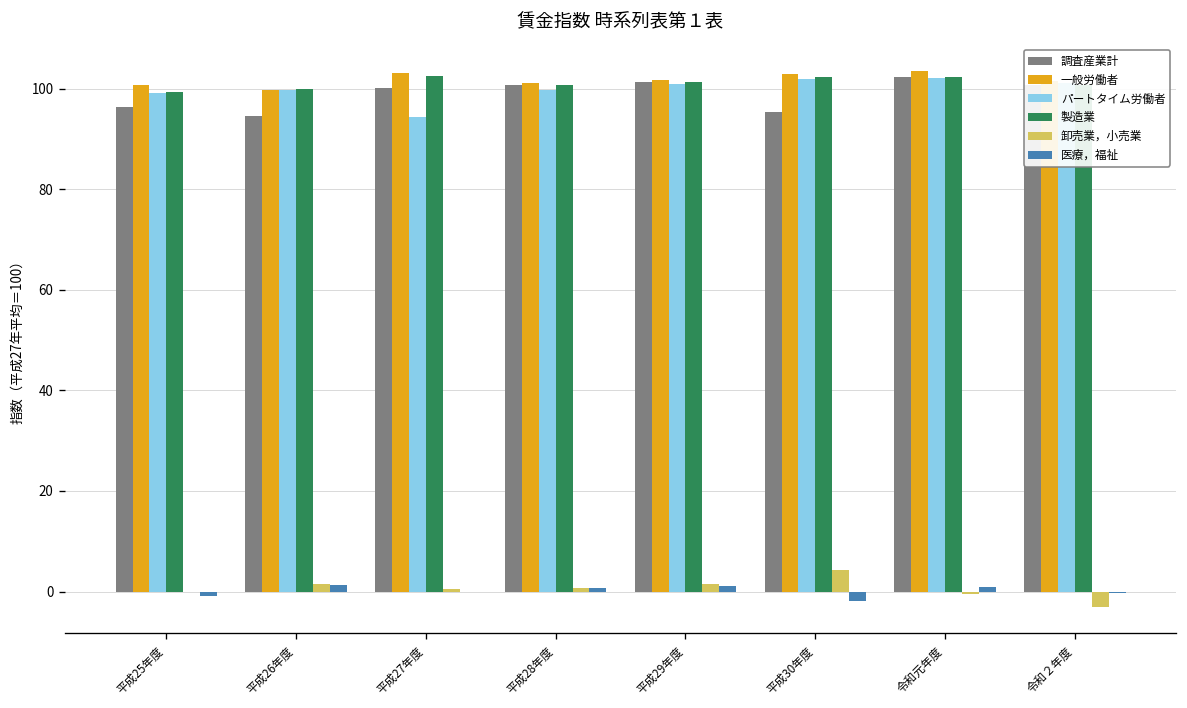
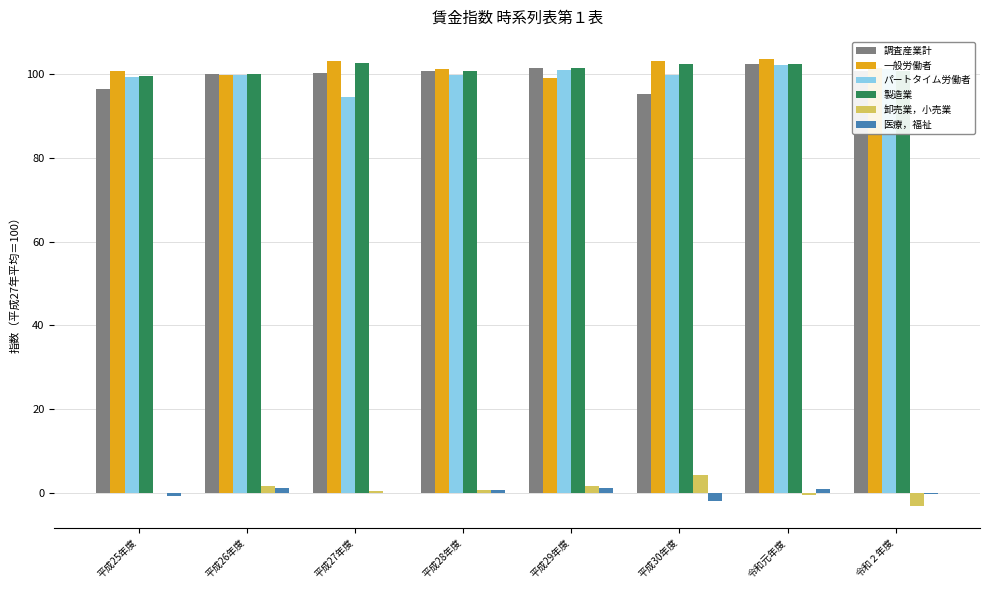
調査産業計, 平成26年度: 95 -> 100
一般労働者, 平成29年度: 102 -> 99
パートタイム労働者, 平成30年度: 102 -> 100
